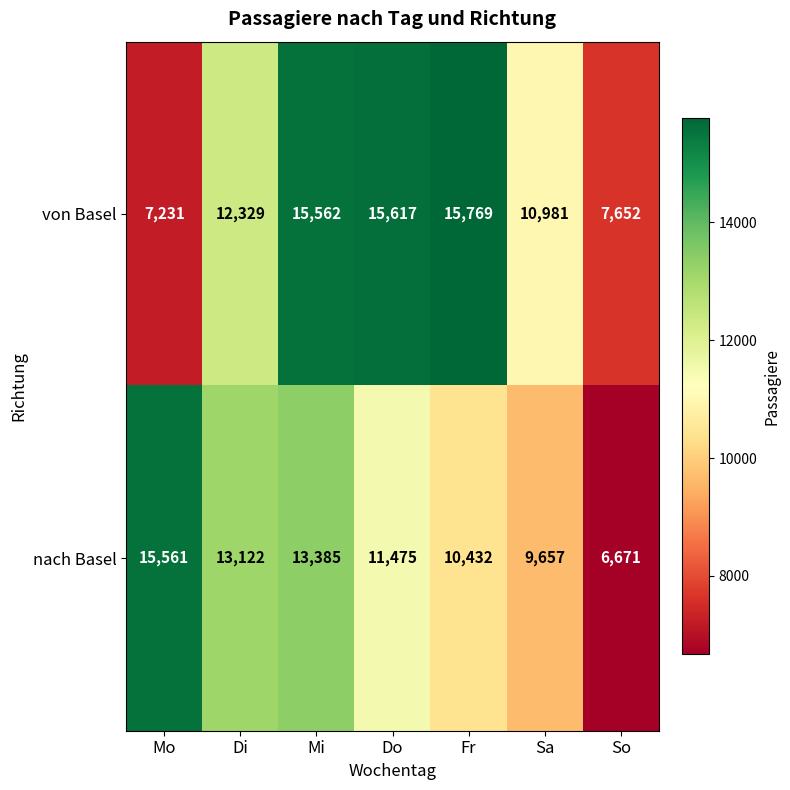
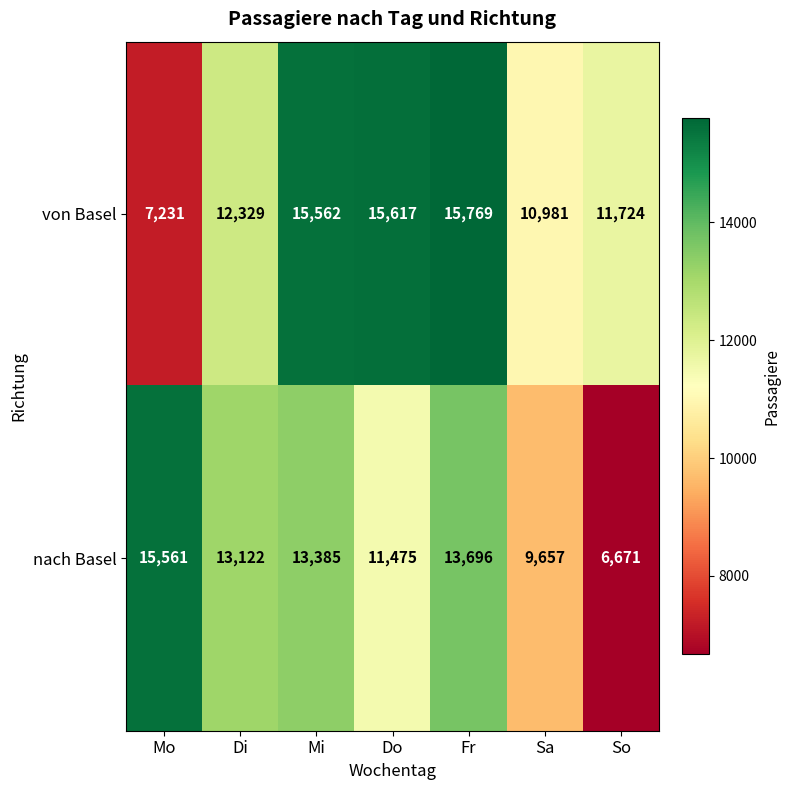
von Basel, So: 7,652 -> 11,724
nach Basel, Fr: 10,432 -> 13,696
